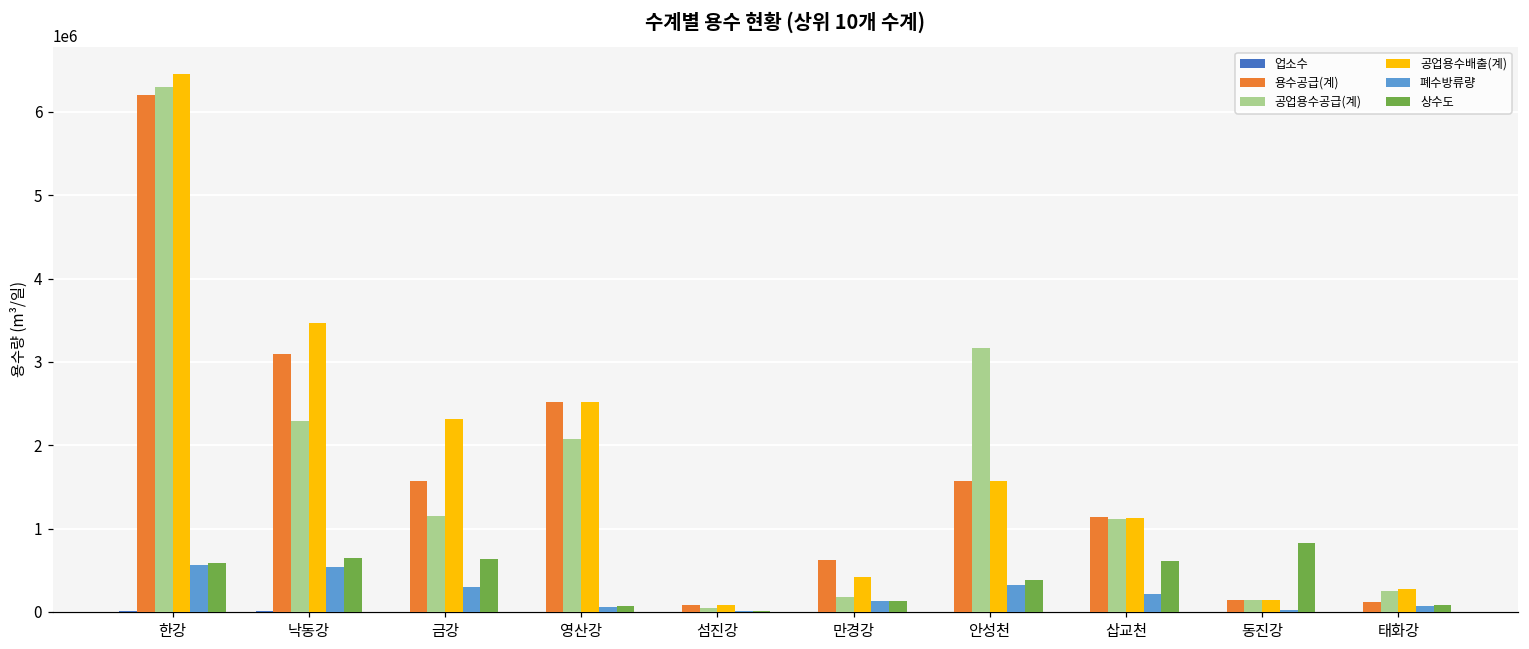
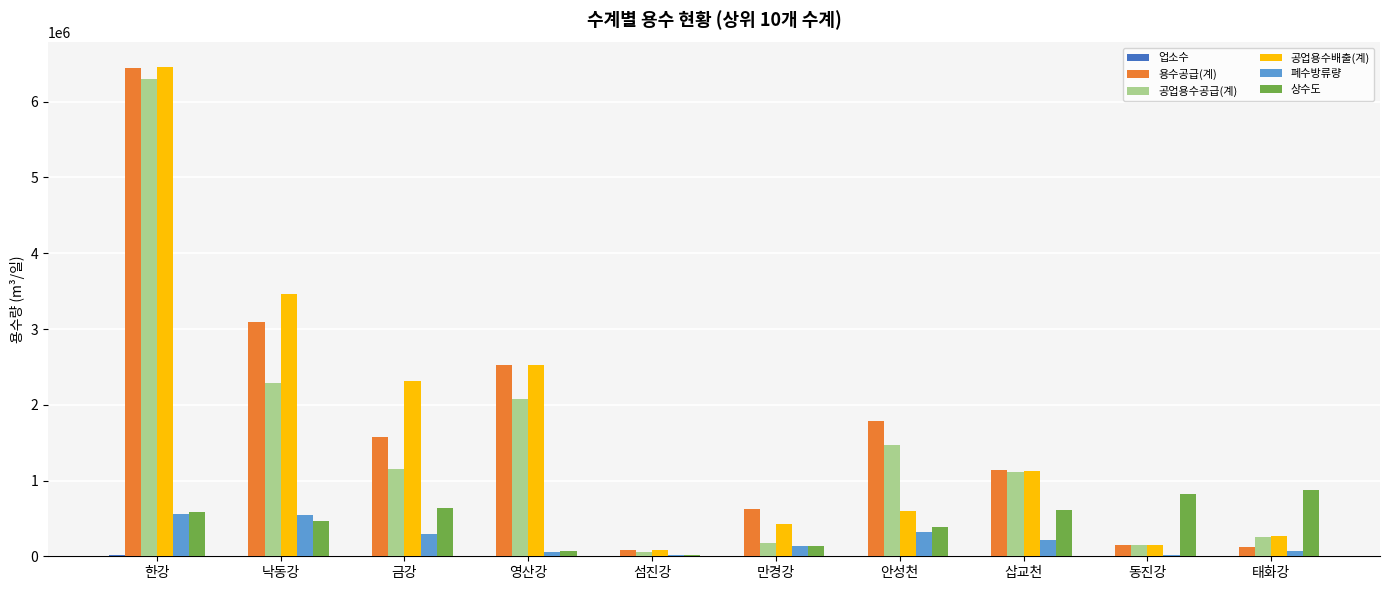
용수공급(계), 한강: 6200000 -> 6400000
상수도, 낙동강: 600000 -> 500000
용수공급(계), 안성천: 1600000 -> 1800000
공업용수공급(계), 안성천: 3200000 -> 1500000
공업용수배출(계), 안성천: 1600000 -> 600000
상수도, 태화강: 100000 -> 900000
